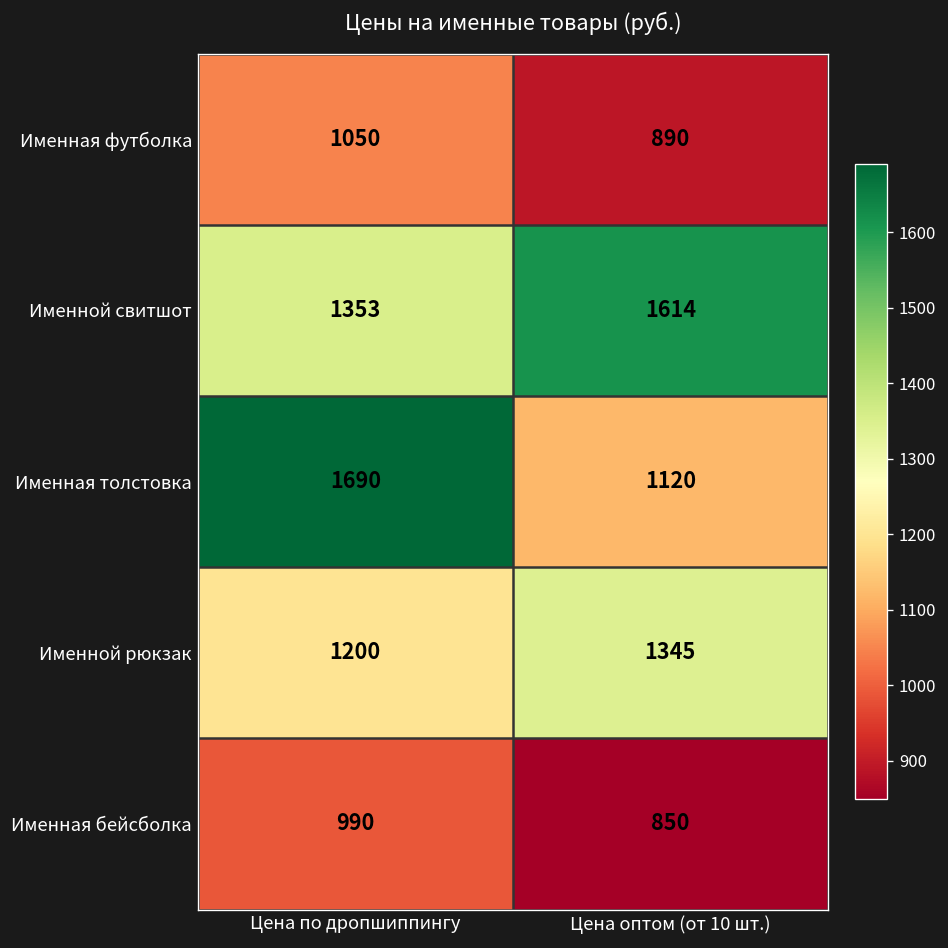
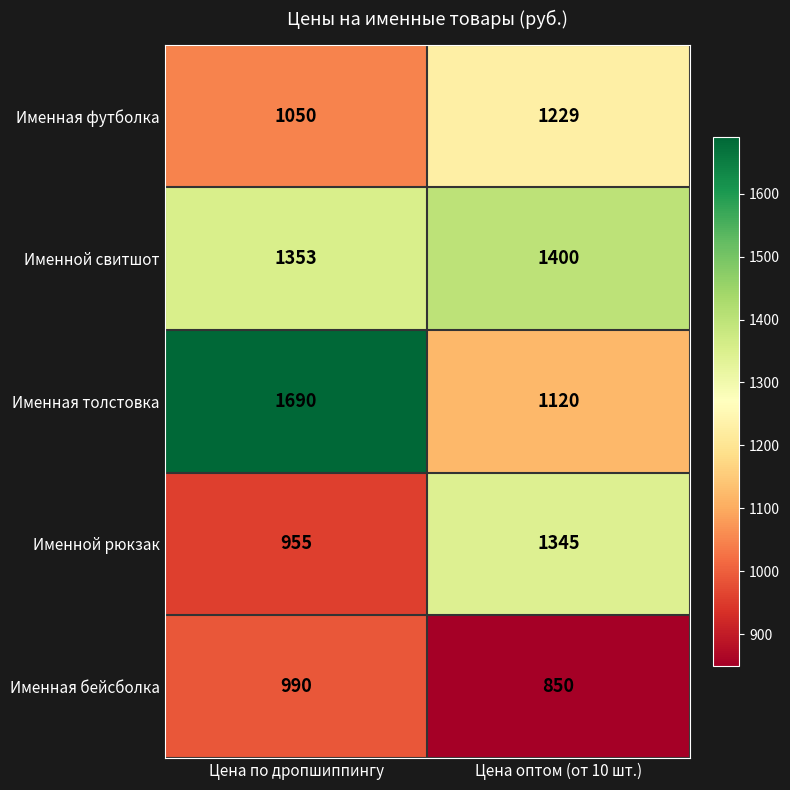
Именная футболка, Цена оптом (от 10 шт.): 890 -> 1229
Именной свитшот, Цена оптом (от 10 шт.): 1614 -> 1400
Именной рюкзак, Цена по дропшиппингу: 1200 -> 955
